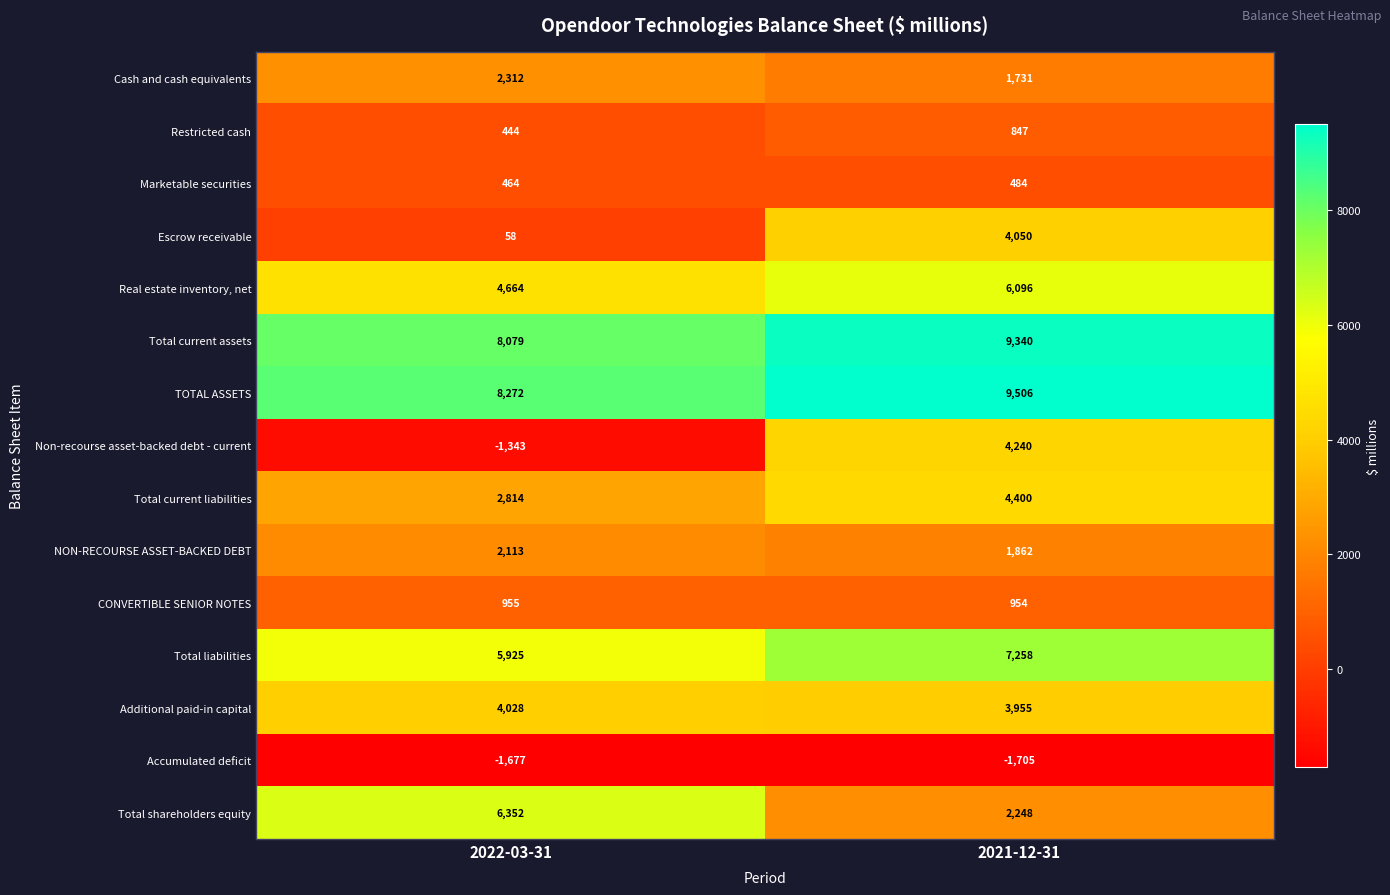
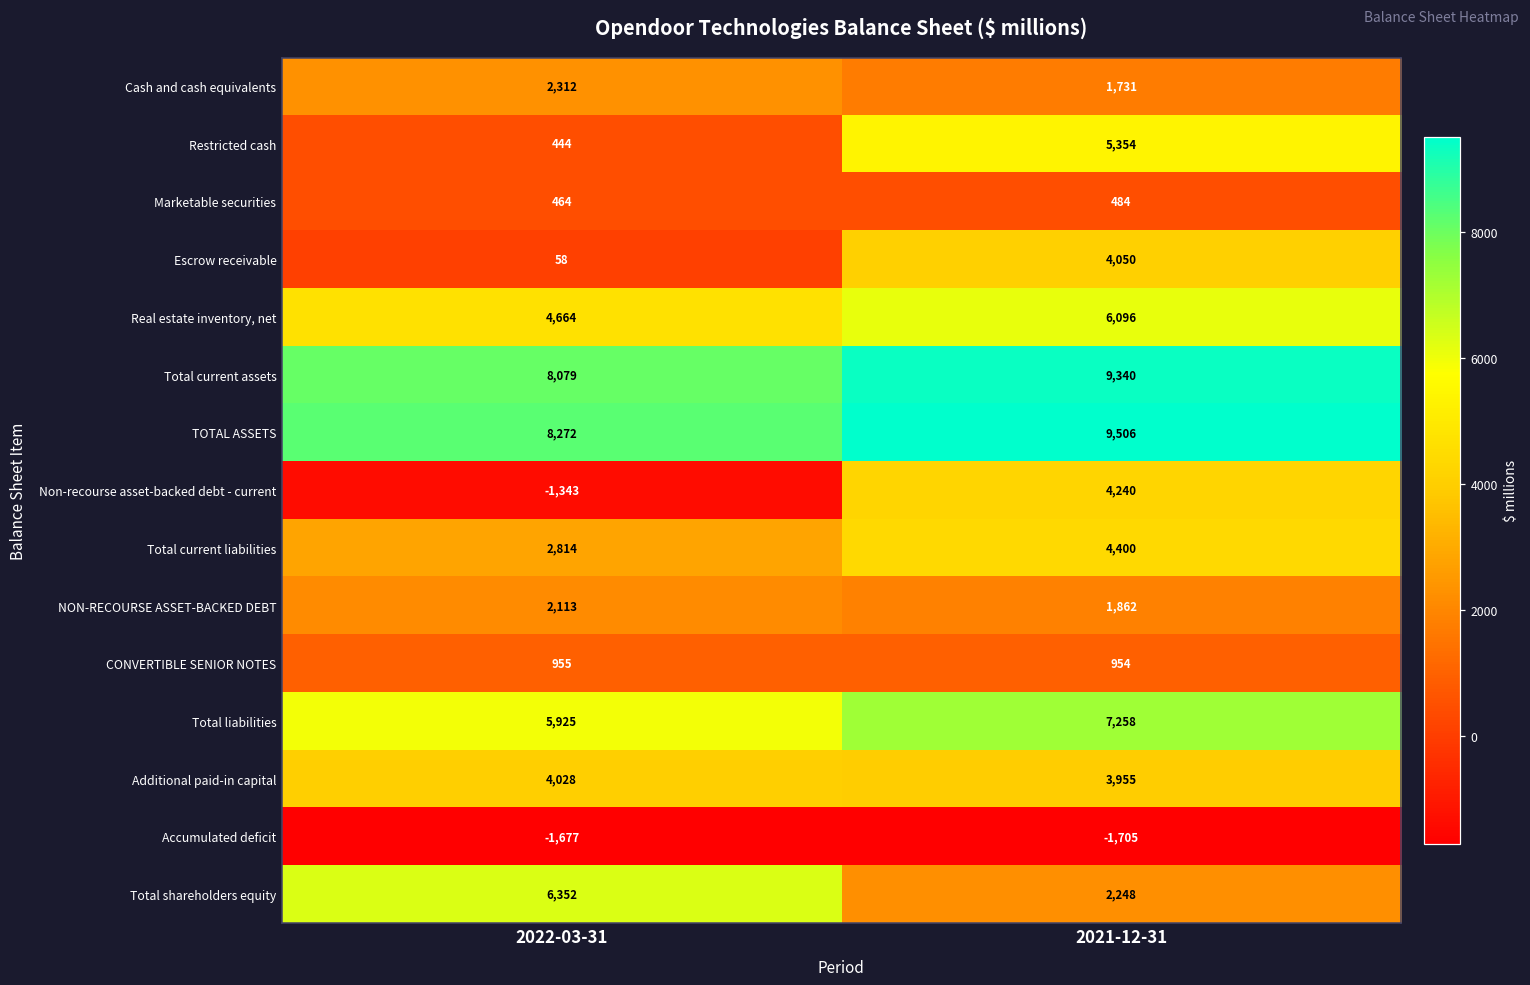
Restricted cash, 2021-12-31: 847 -> 5,354
